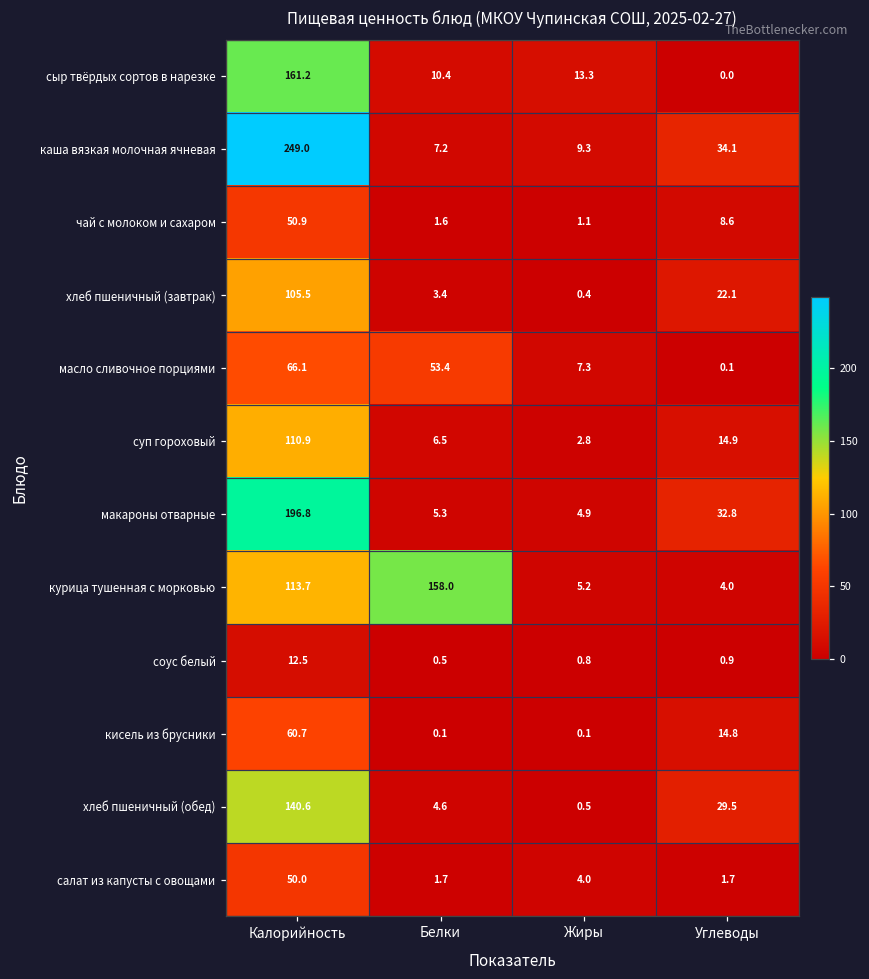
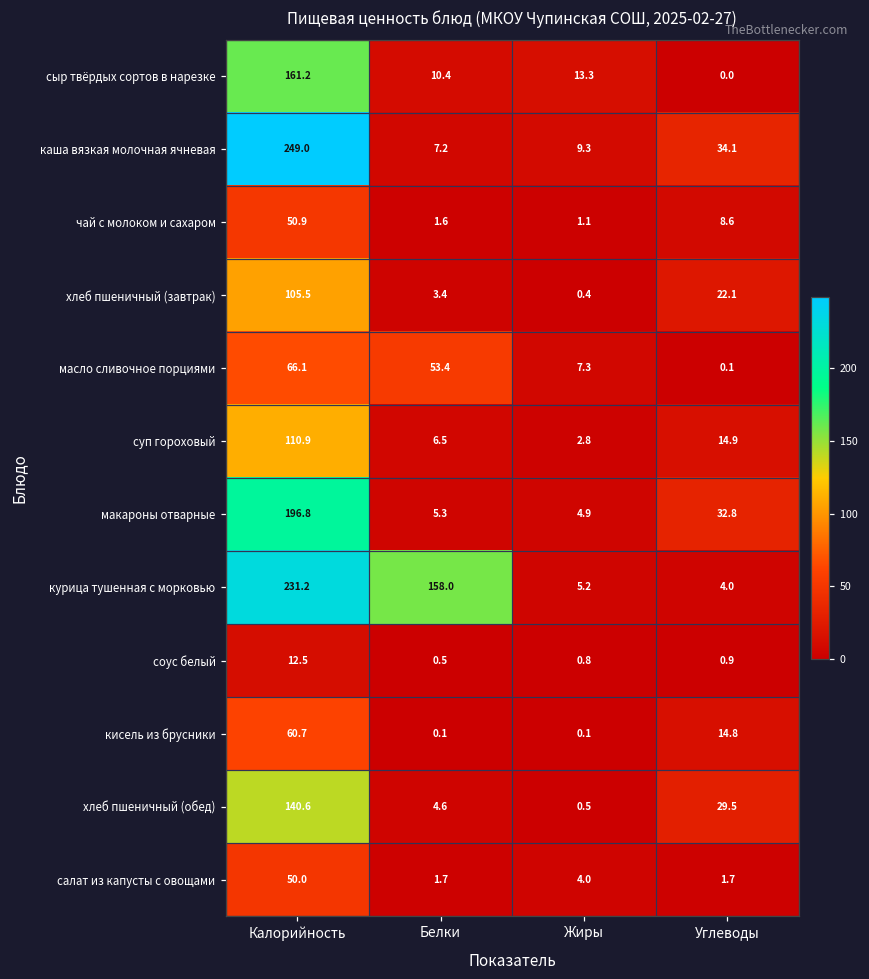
курица тушенная с морковью, Калорийность: 113.7 -> 231.2
